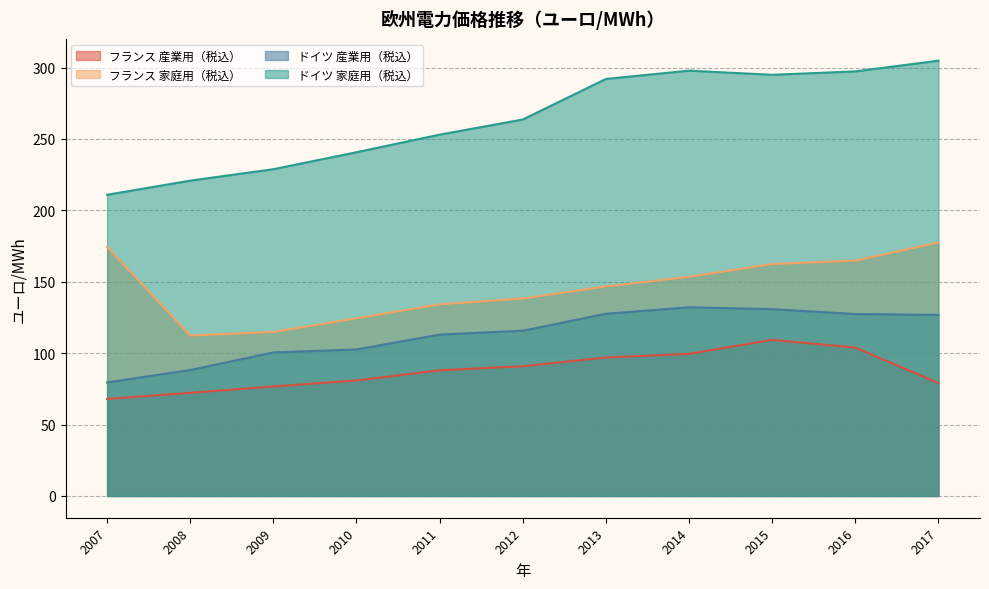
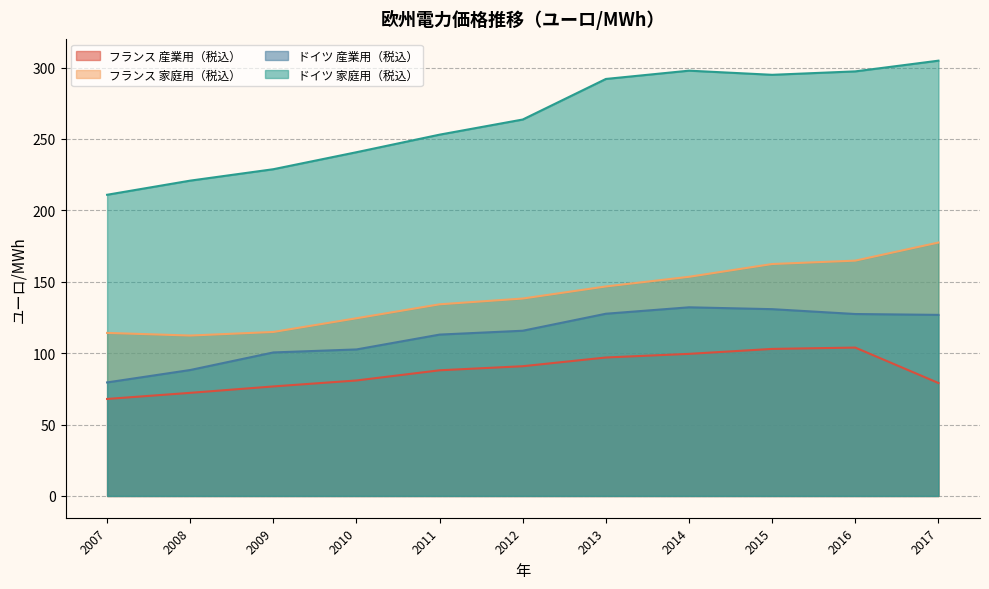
フランス 家庭用（税込）, 2007: 174 -> 114
フランス 産業用（税込）, 2015: 109 -> 103
